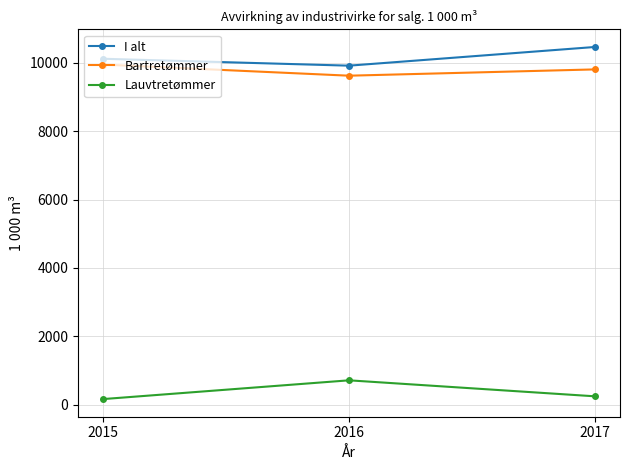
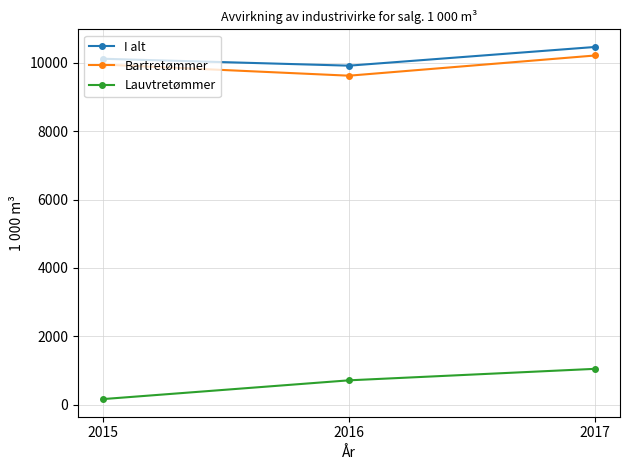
Bartretømmer, 2017: 9800 -> 10200
Lauvtretømmer, 2017: 200 -> 1100
